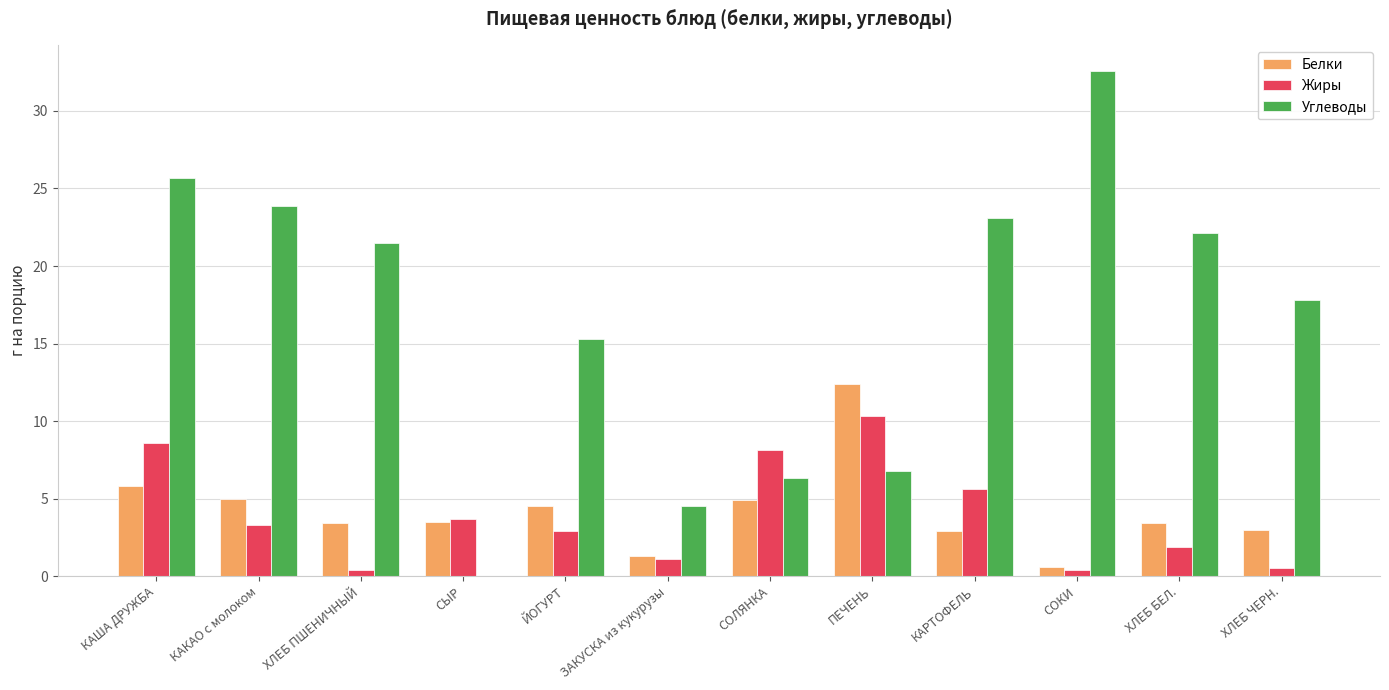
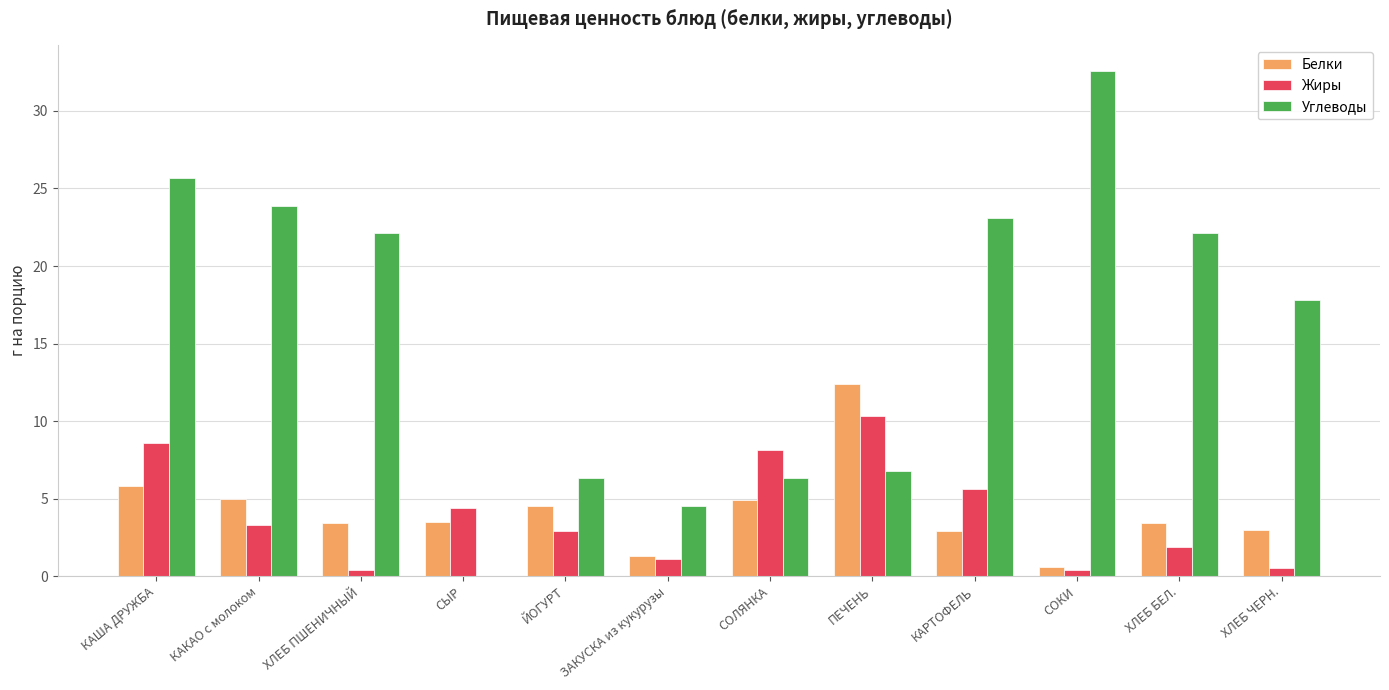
Углеводы, ХЛЕБ ПШЕНИЧНЫЙ: 21.5 -> 22.1
Жиры, СЫР: 3.7 -> 4.4
Углеводы, ЙОГУРТ: 15.3 -> 6.3
